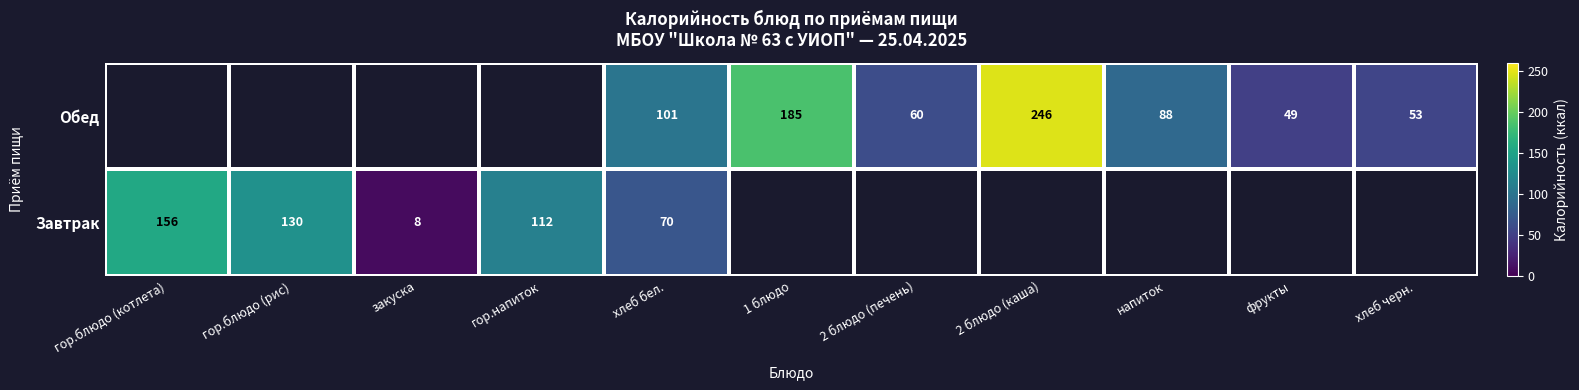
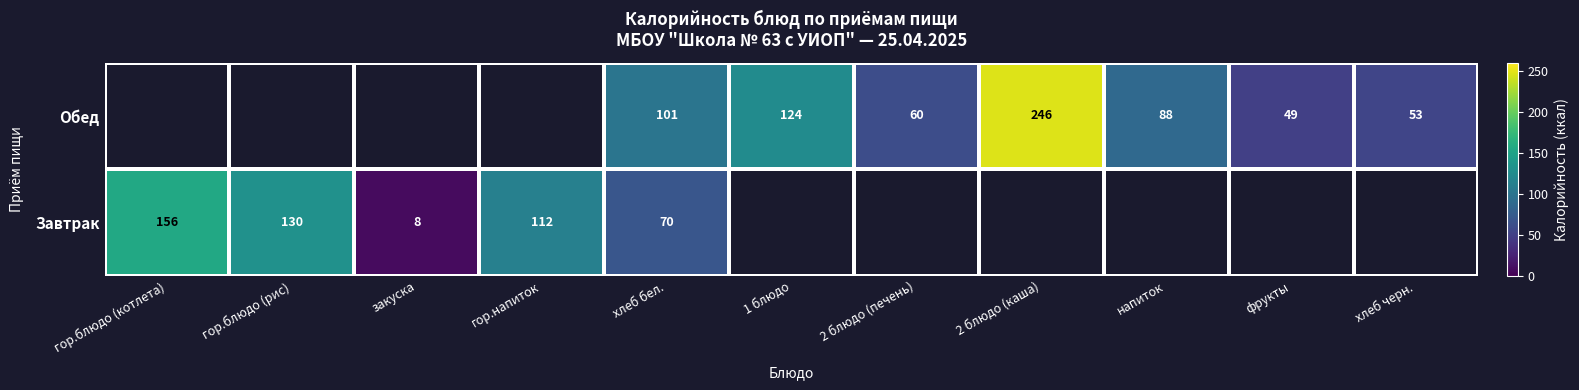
Обед, 1 блюдо: 185 -> 124
